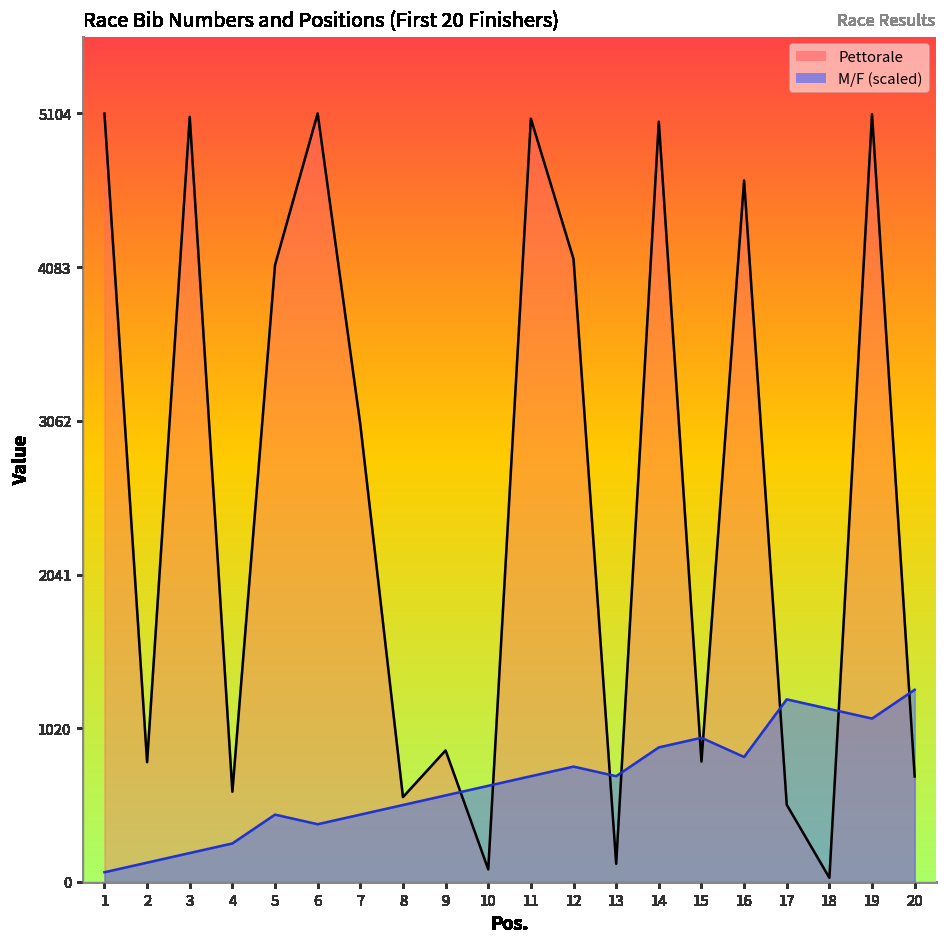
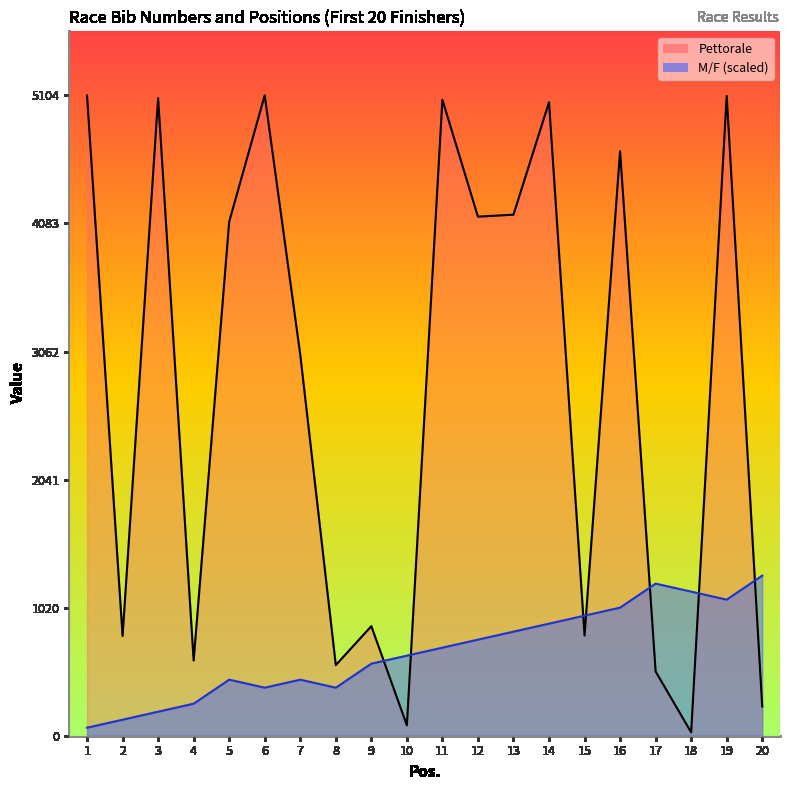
M/F (scaled), 8: 510 -> 380
Pettorale, 13: 120 -> 4150
M/F (scaled), 13: 700 -> 830
M/F (scaled), 16: 830 -> 1020
Pettorale, 20: 700 -> 230
